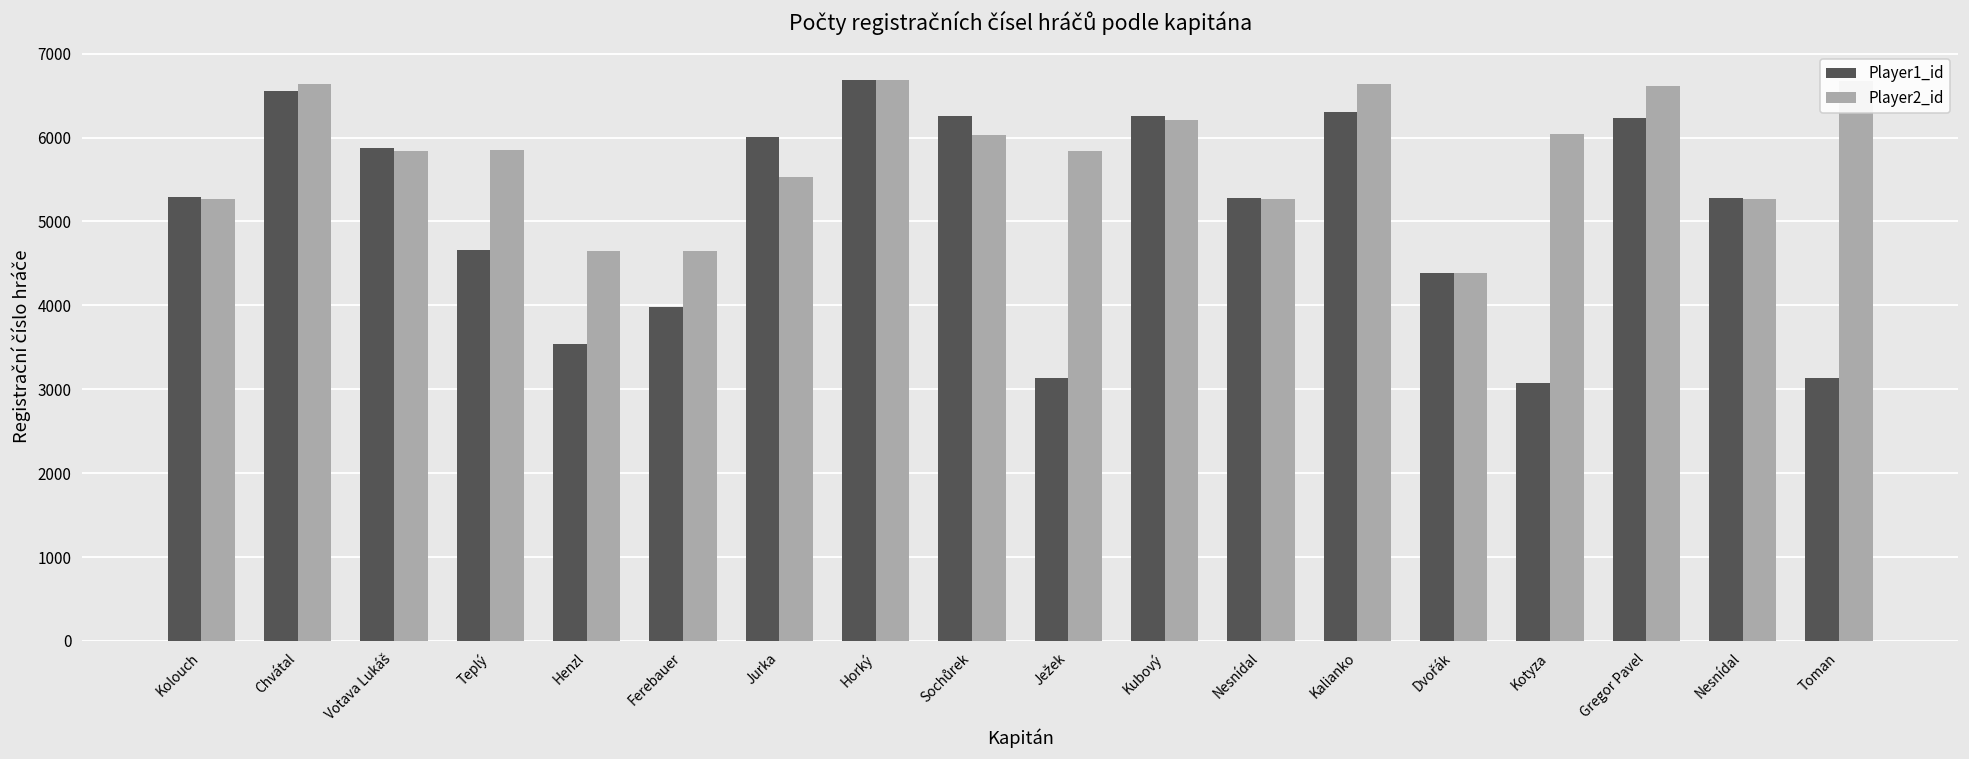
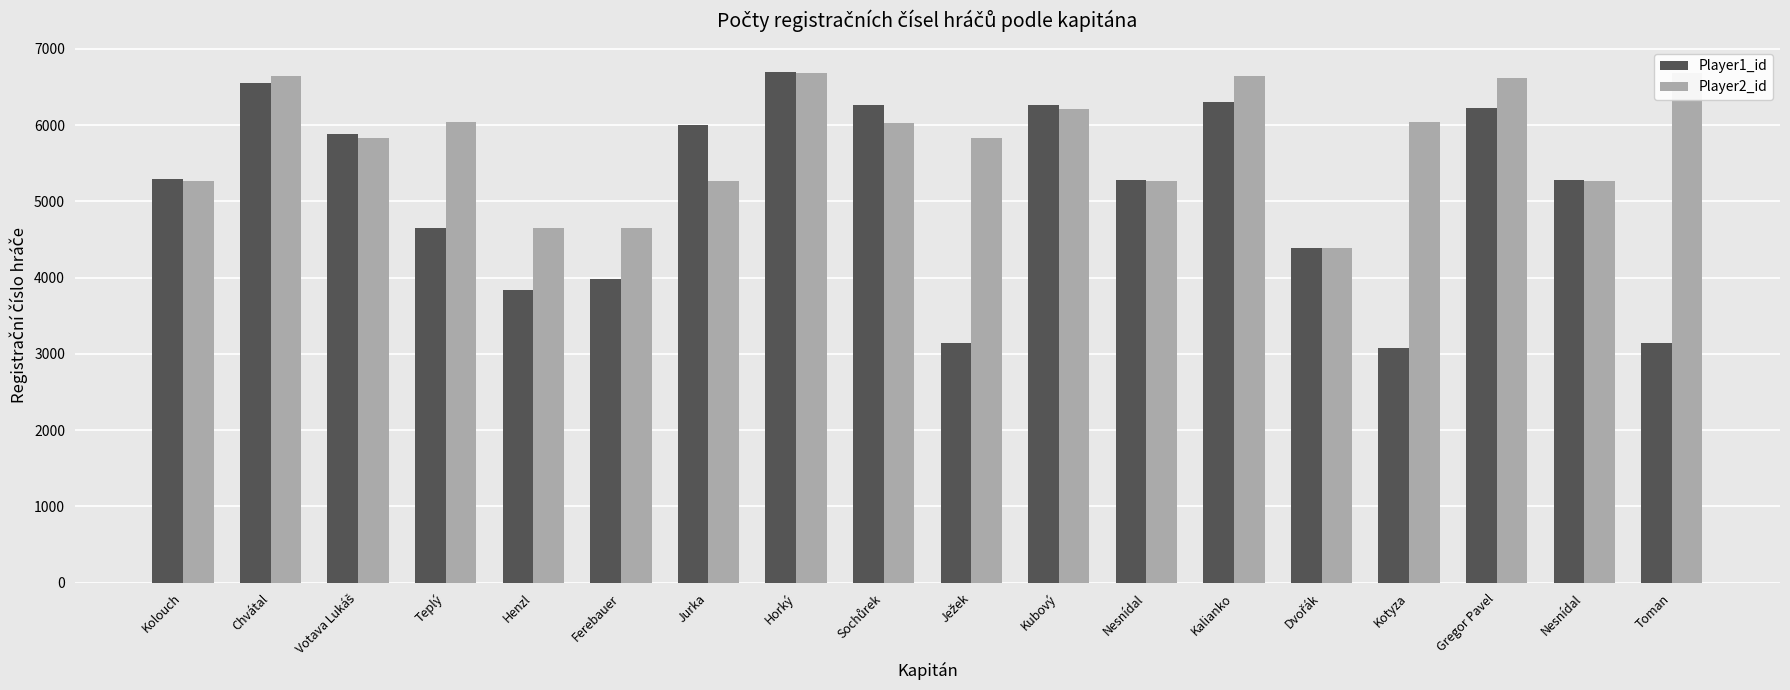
Player2_id, Teplý: 5900 -> 6000
Player1_id, Henzl: 3500 -> 3800
Player2_id, Jurka: 5500 -> 5300
